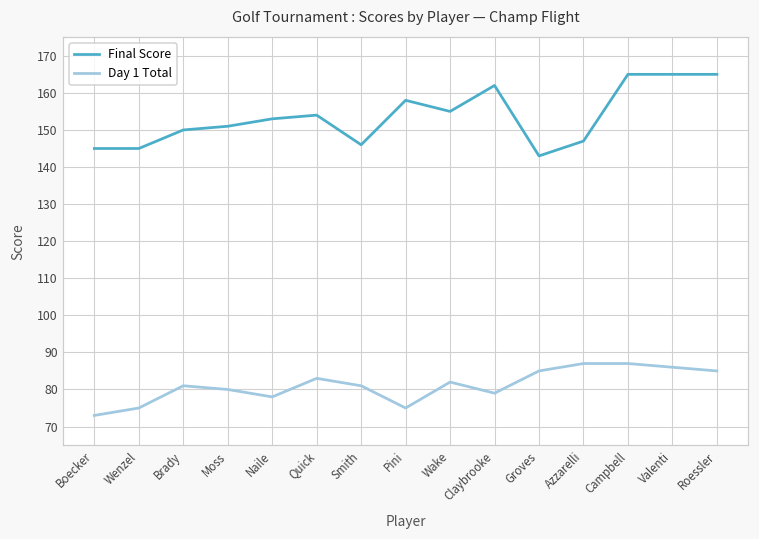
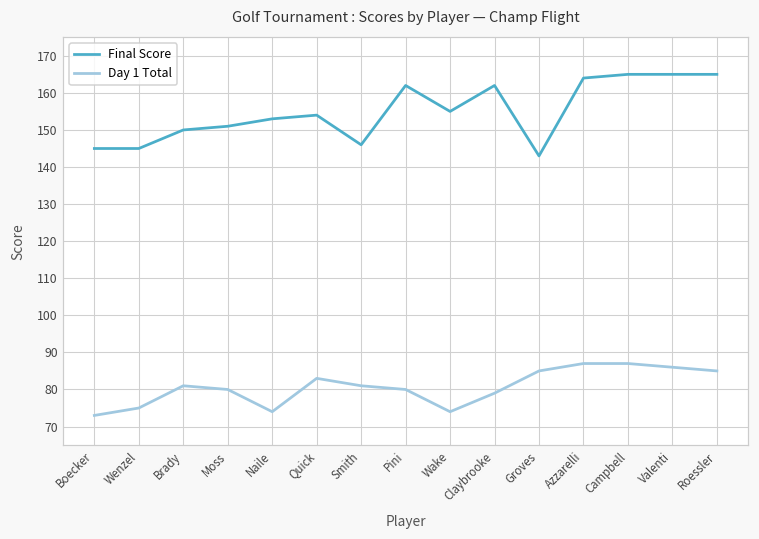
Day 1 Total, Naile: 78 -> 74
Final Score, Pini: 158 -> 162
Day 1 Total, Pini: 75 -> 80
Day 1 Total, Wake: 82 -> 74
Final Score, Azzarelli: 147 -> 164
